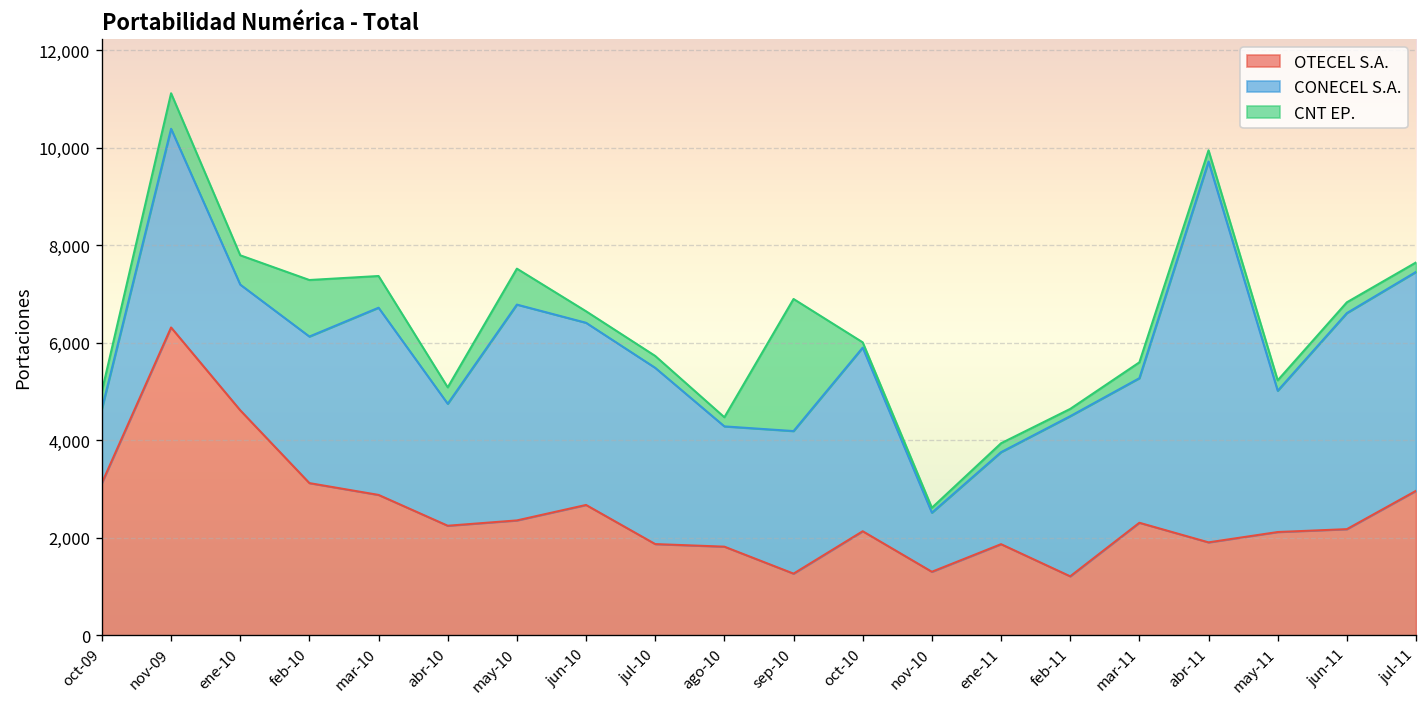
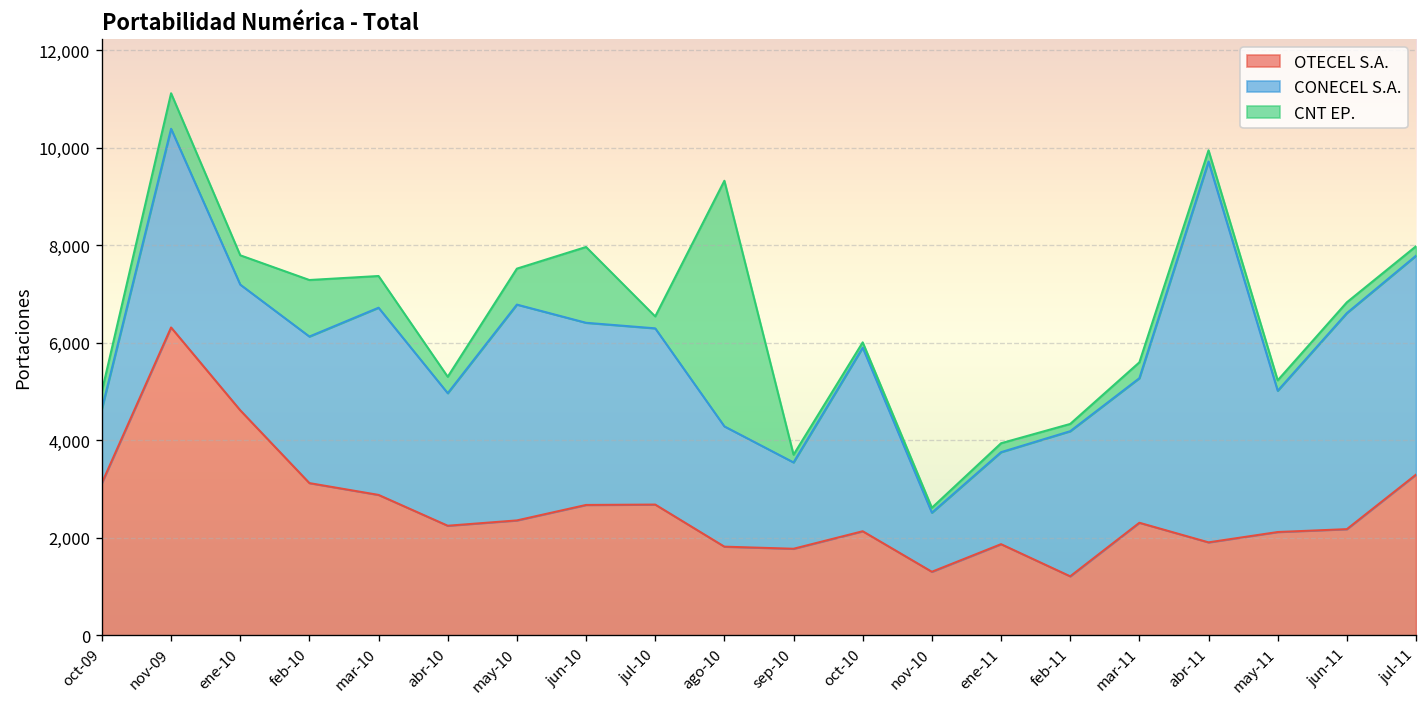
CONECEL S.A., abr-10: 2,500 -> 2,700
CNT EP., jun-10: 200 -> 1,600
OTECEL S.A., jul-10: 1,900 -> 2,700
CNT EP., ago-10: 200 -> 5,000
OTECEL S.A., sep-10: 1,300 -> 1,800
CONECEL S.A., sep-10: 2,900 -> 1,800
CNT EP., sep-10: 2,700 -> 200
CONECEL S.A., feb-11: 3,300 -> 3,000
OTECEL S.A., jul-11: 3,000 -> 3,300
